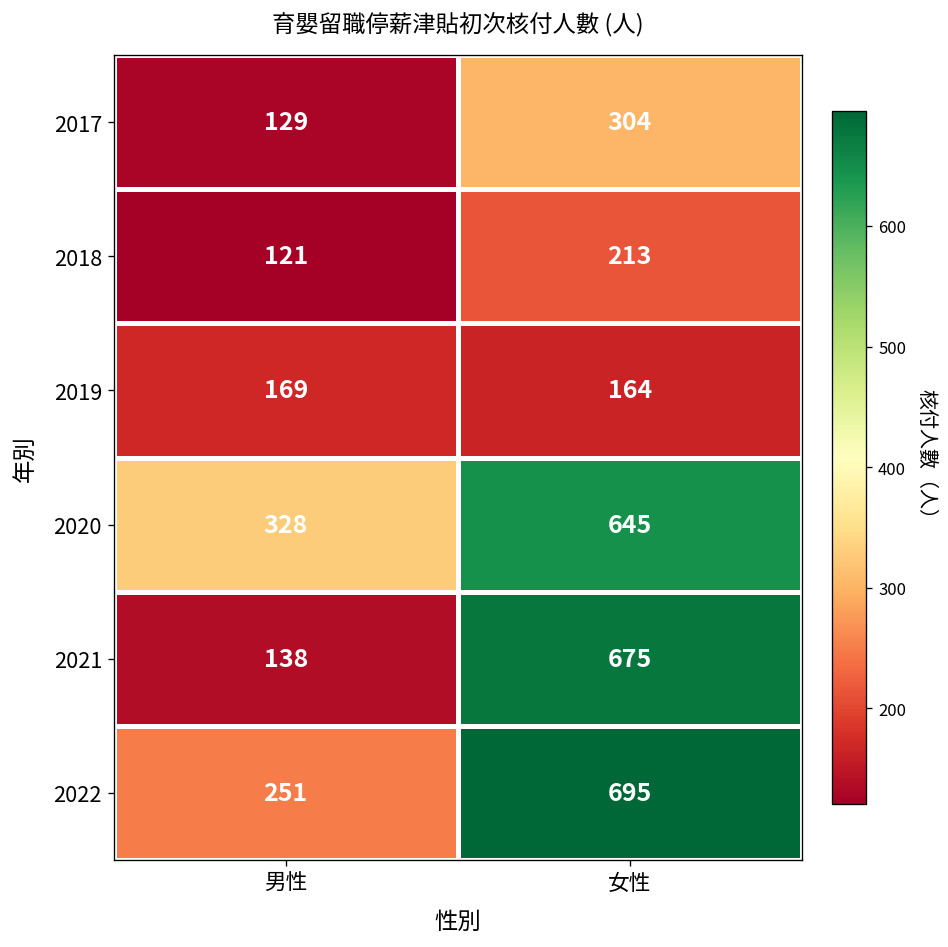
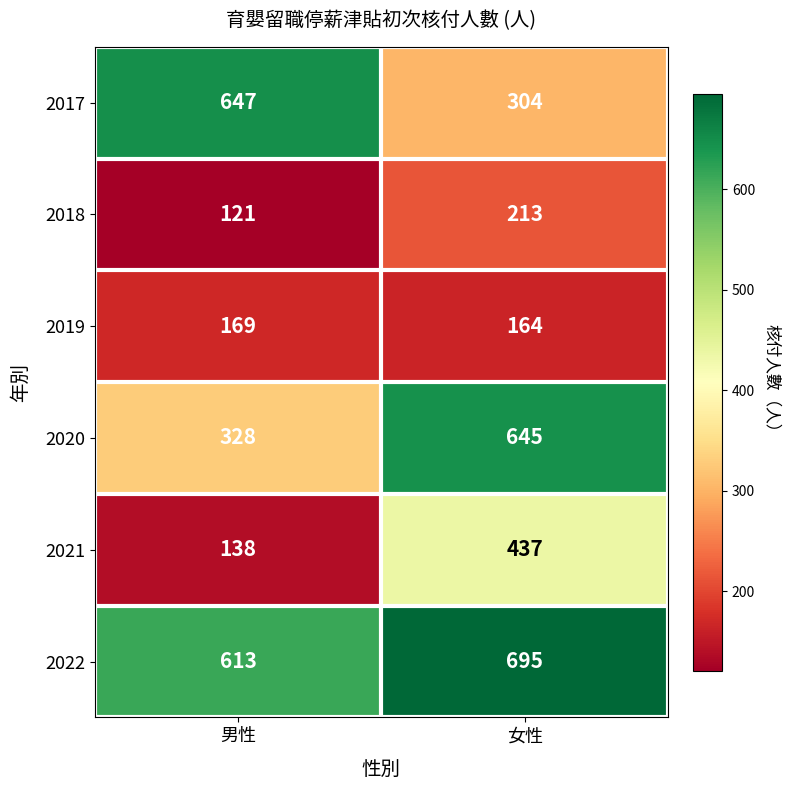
2017, 男性: 129 -> 647
2021, 女性: 675 -> 437
2022, 男性: 251 -> 613
